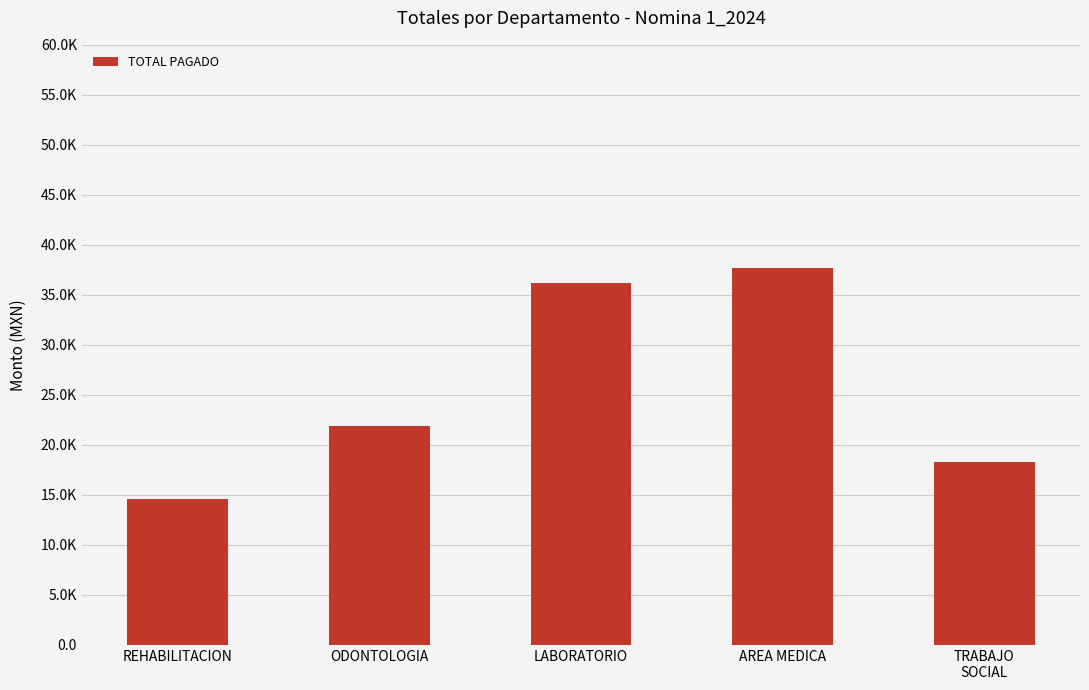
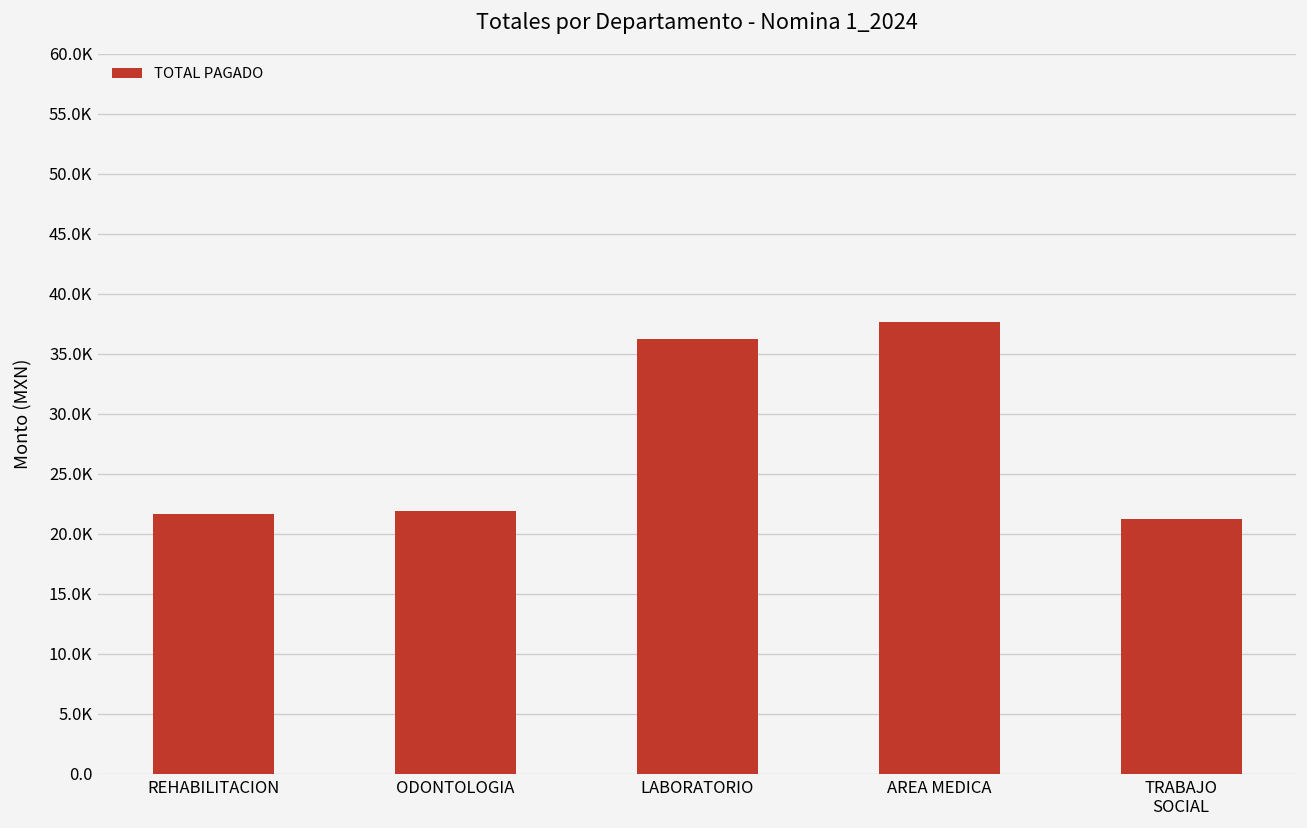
REHABILITACION: 14600 -> 21700
TRABAJO SOCIAL: 18300 -> 21200
